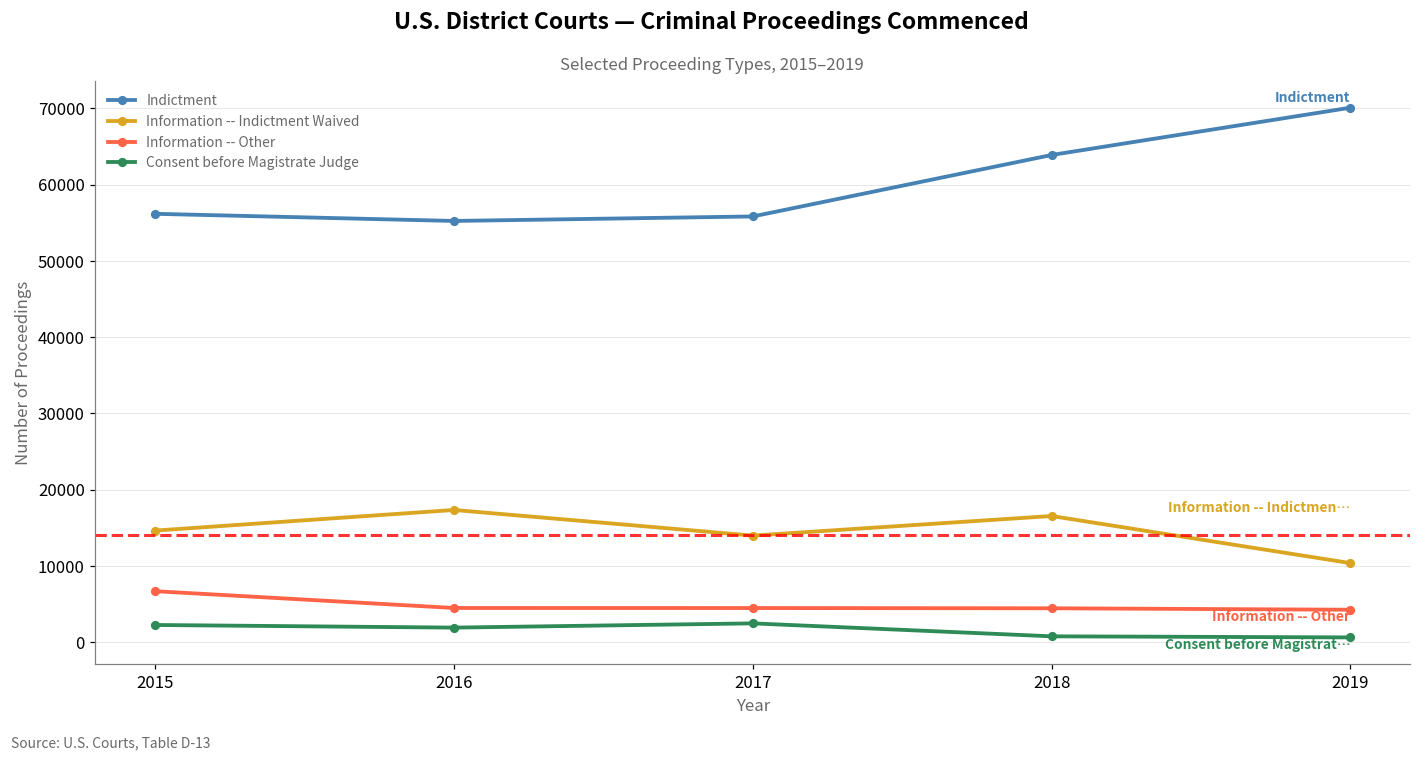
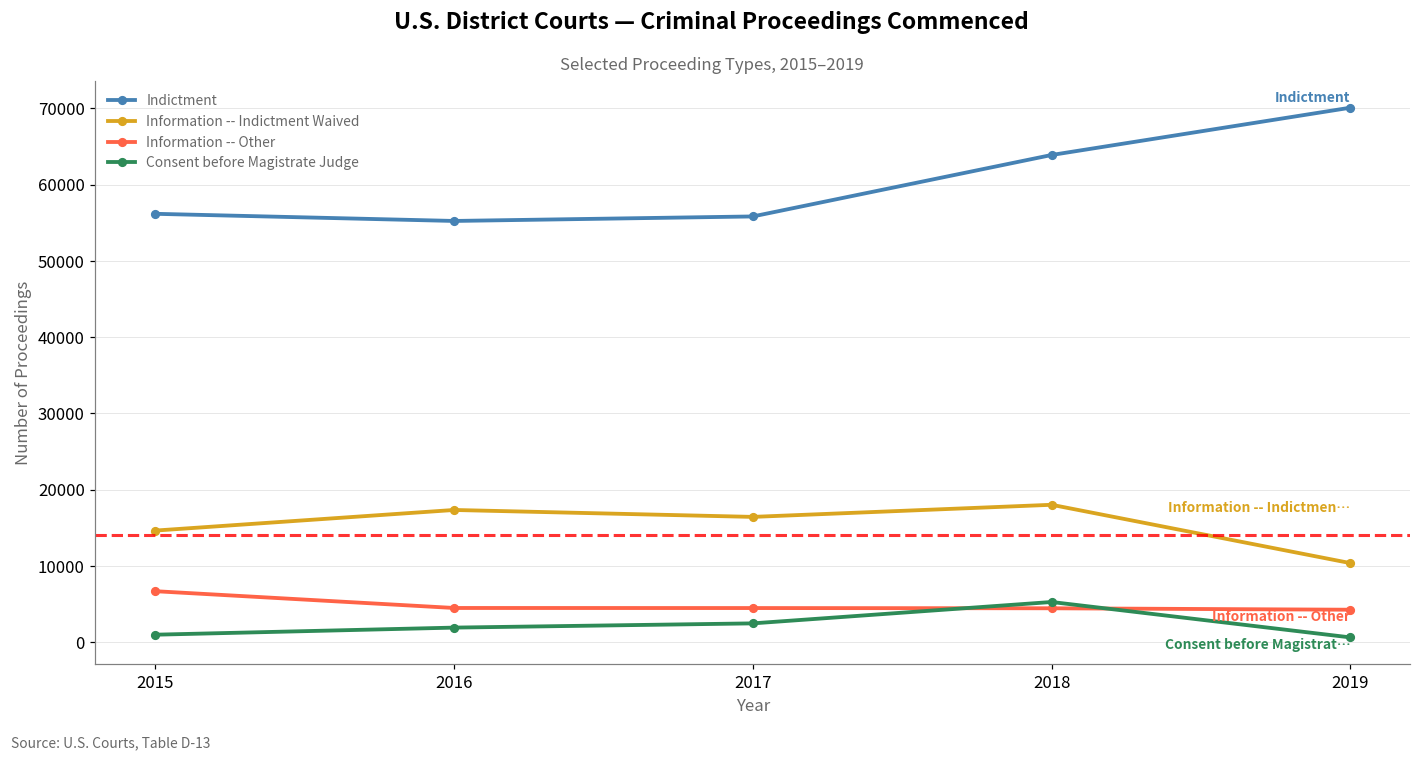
Consent before Magistrate Judge, 2015: 2000 -> 1000
Information -- Indictment Waived, 2017: 14000 -> 16000
Information -- Indictment Waived, 2018: 17000 -> 18000
Consent before Magistrate Judge, 2018: 1000 -> 5000
